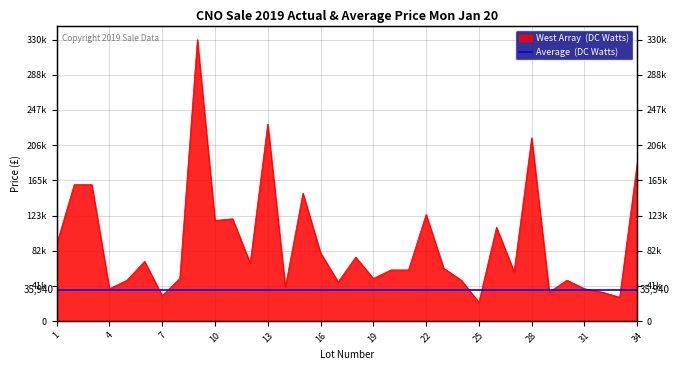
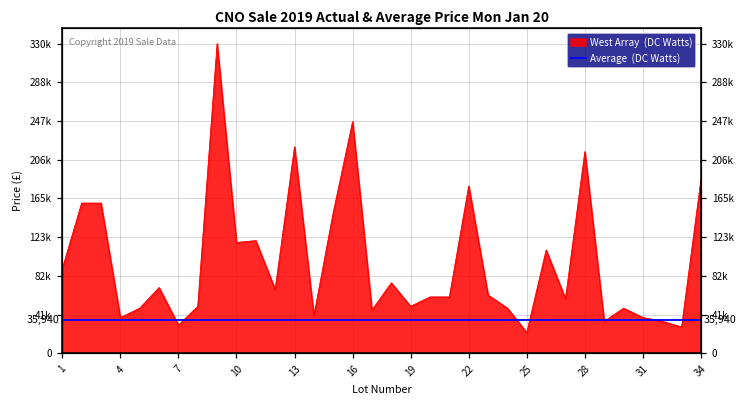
West Array (DC Watts), 13: 230000 -> 220000
West Array (DC Watts), 16: 80000 -> 250000
West Array (DC Watts), 22: 130000 -> 180000
